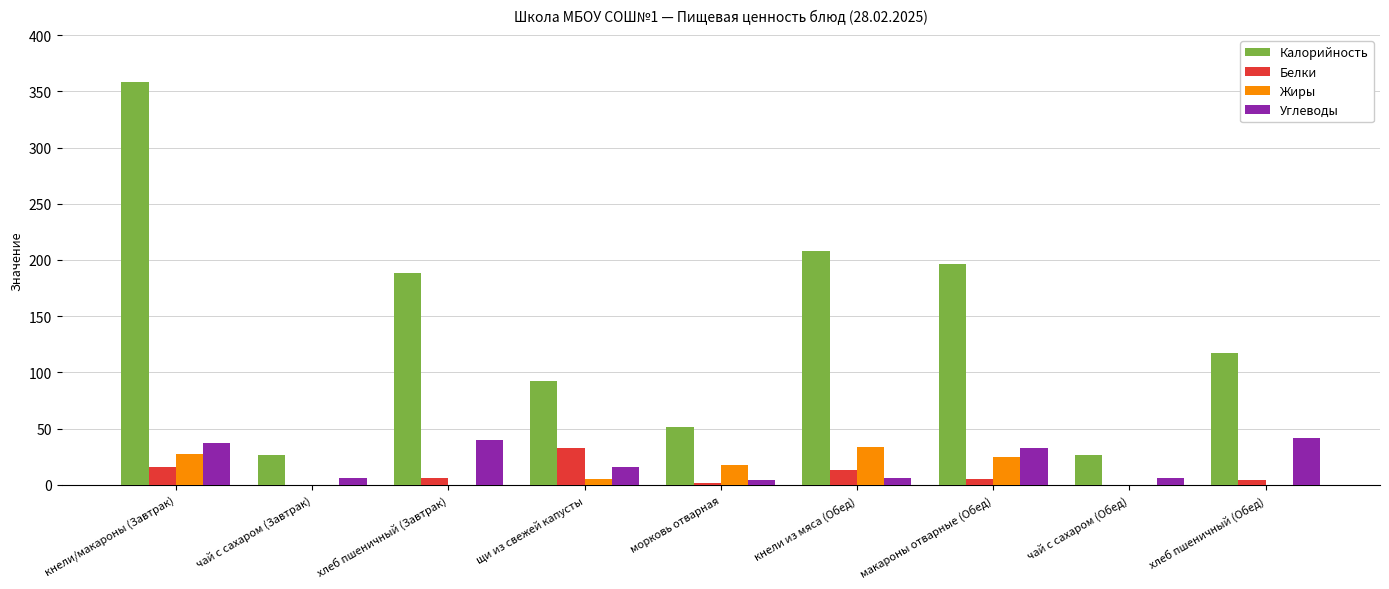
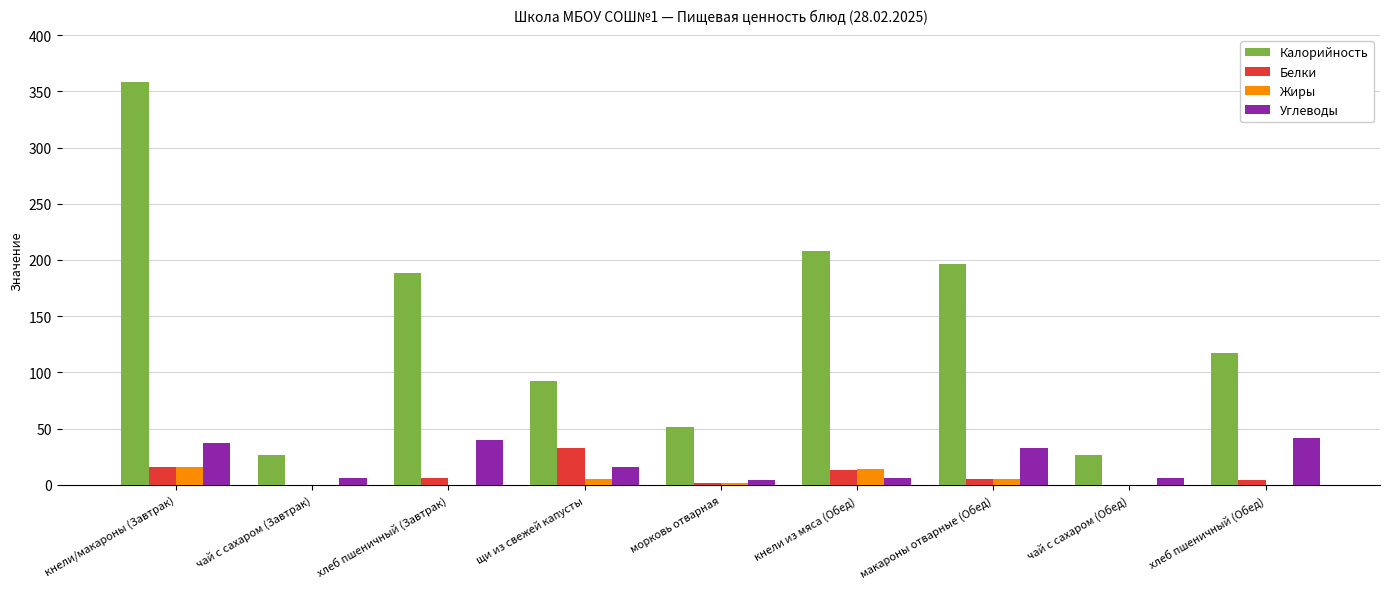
Жиры, кнели/макароны (Завтрак): 27 -> 16
Жиры, морковь отварная: 18 -> 2
Жиры, кнели из мяса (Обед): 33 -> 15
Жиры, макароны отварные (Обед): 25 -> 5
